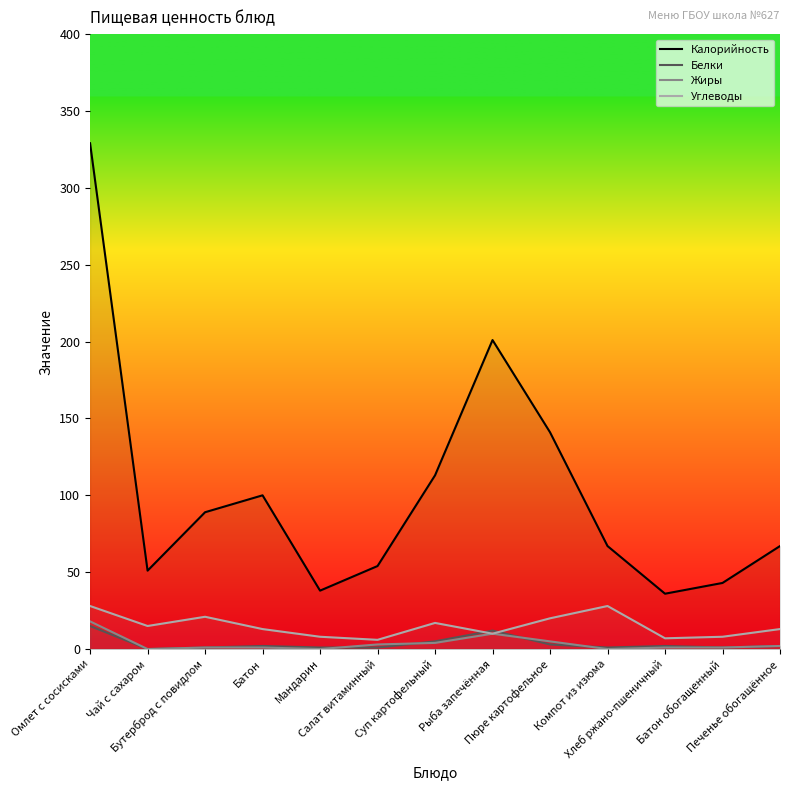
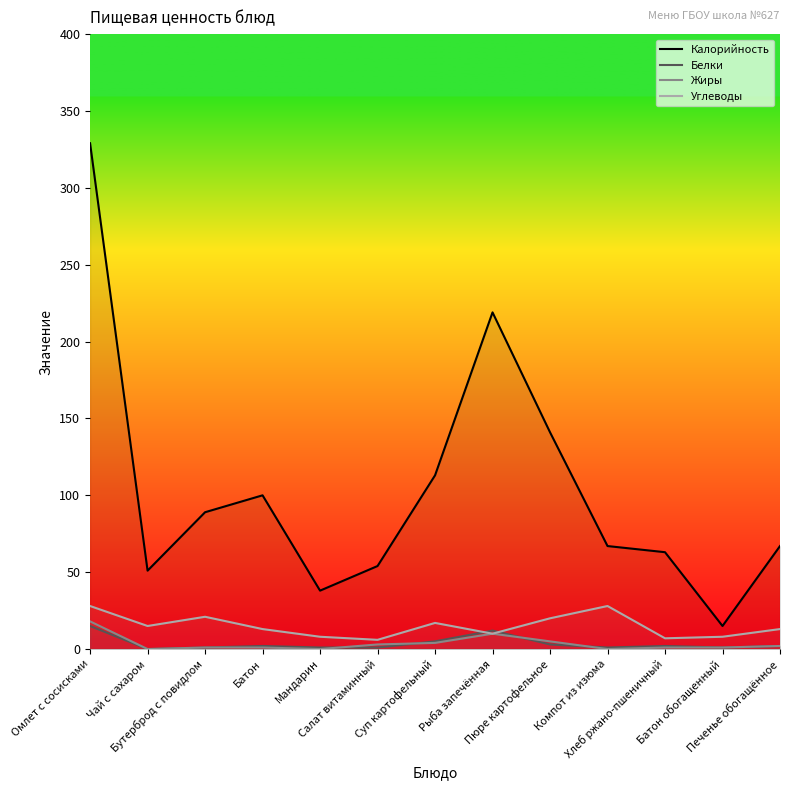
Калорийность, Рыба запечённая: 201 -> 219
Калорийность, Хлеб ржано-пшеничный: 36 -> 63
Калорийность, Батон обогащенный: 43 -> 15
